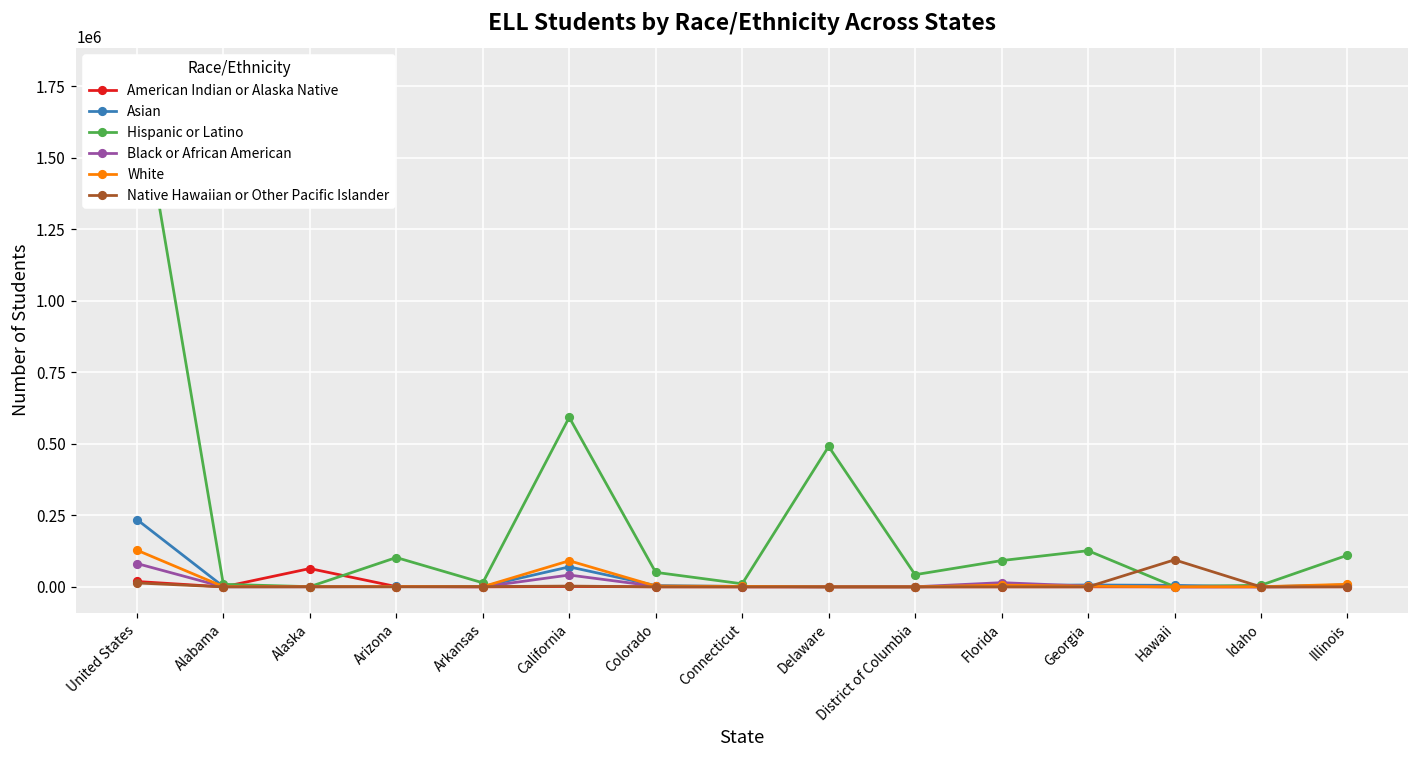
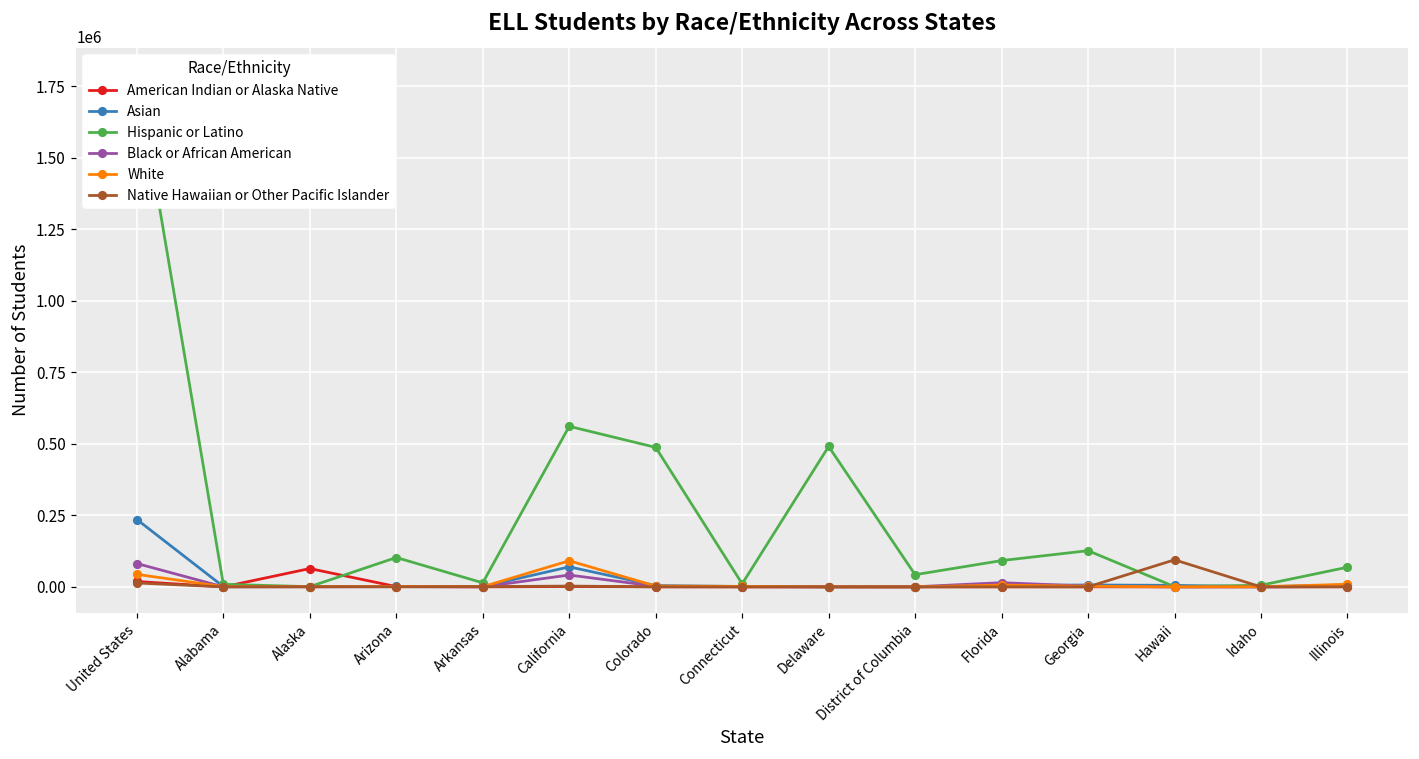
White, United States: 130000 -> 40000
Hispanic or Latino, California: 590000 -> 560000
Hispanic or Latino, Colorado: 50000 -> 490000
Hispanic or Latino, Illinois: 110000 -> 70000
